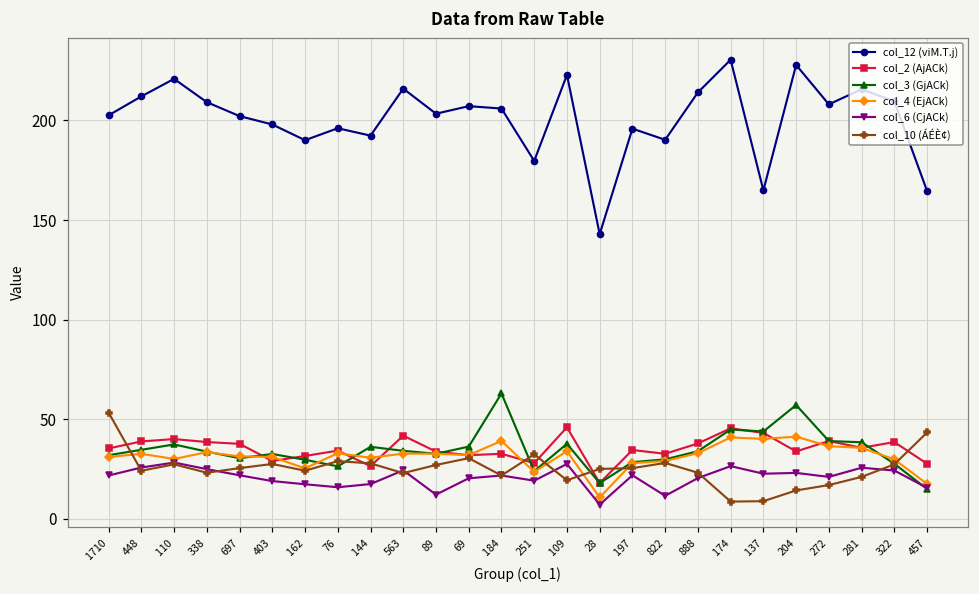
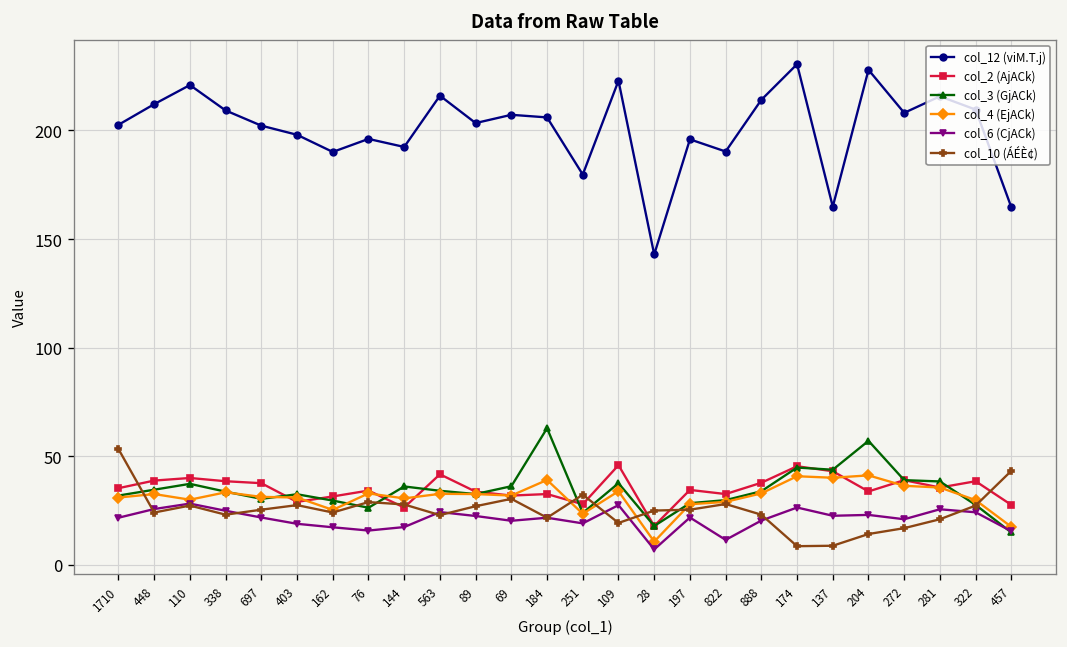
col_6 (CjACk), 89: 12 -> 23
